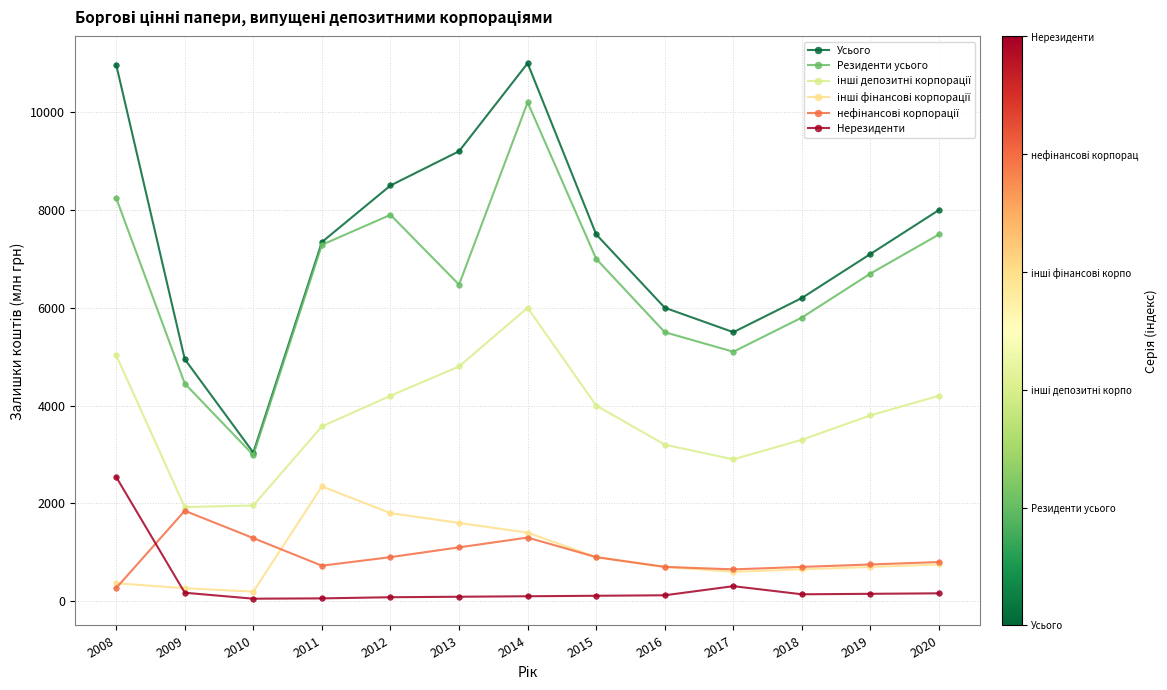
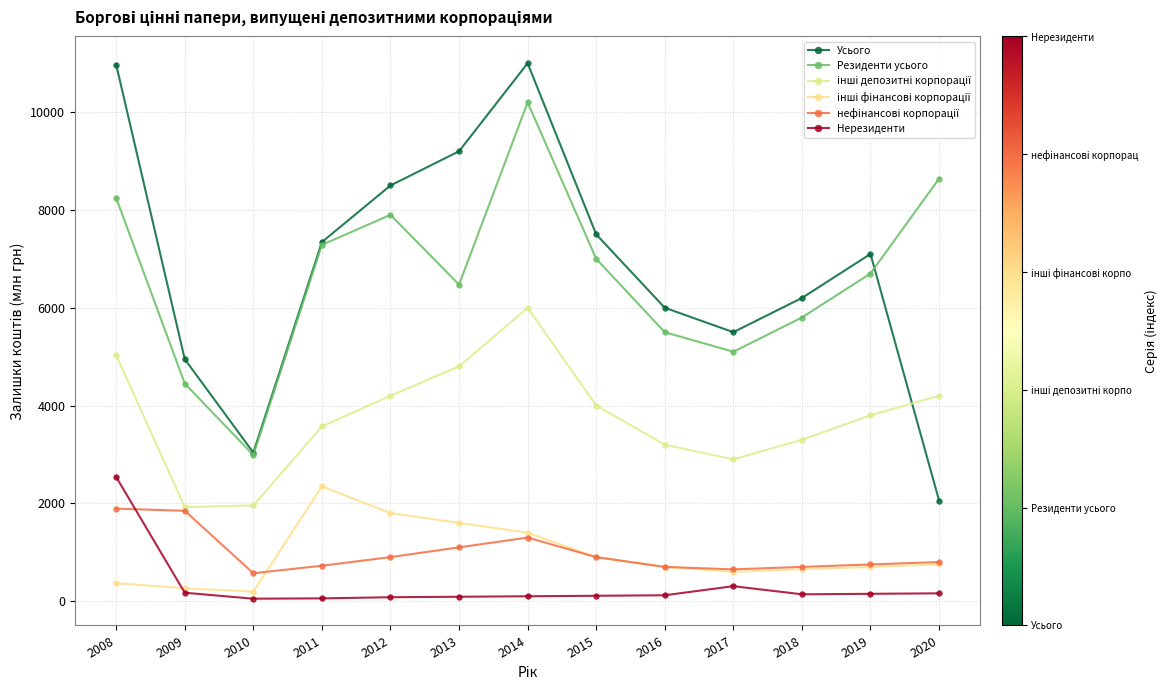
нефінансові корпорації, 2008: 300 -> 1900
нефінансові корпорації, 2010: 1300 -> 600
Усього, 2020: 8000 -> 2100
Резиденти усього, 2020: 7500 -> 8600
